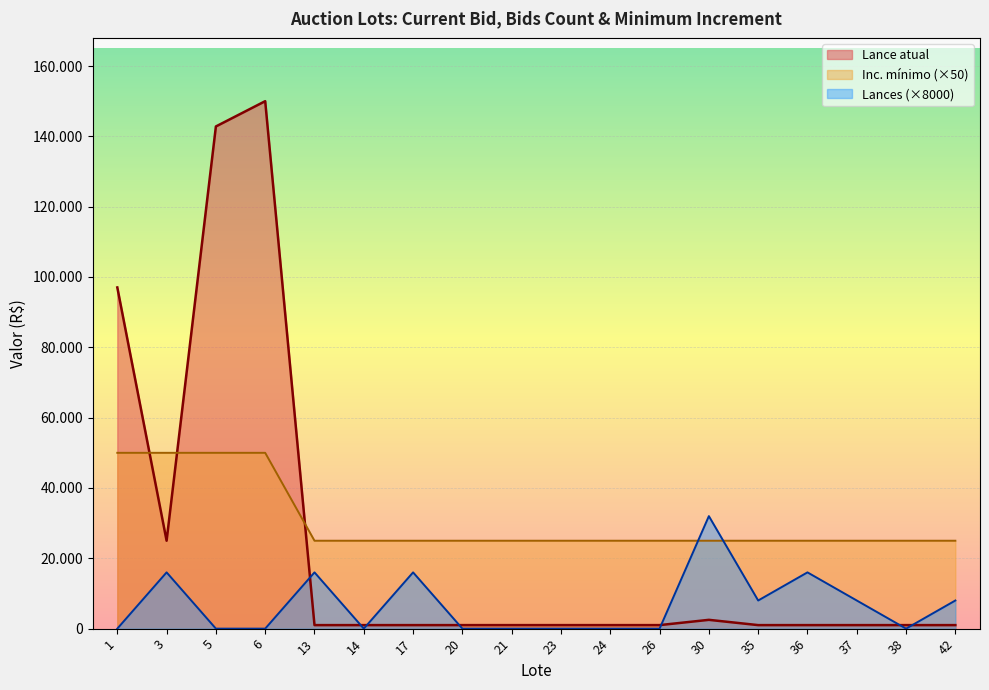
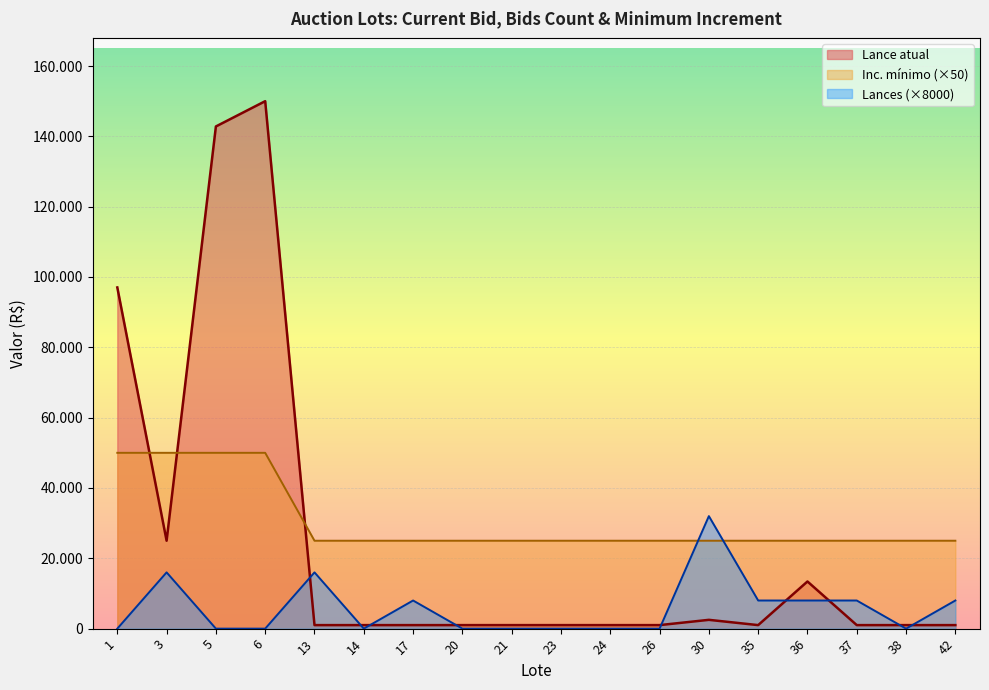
Lances (×8000), 17: 16 -> 8
Lance atual, 36: 1 -> 13
Lances (×8000), 36: 16 -> 8
